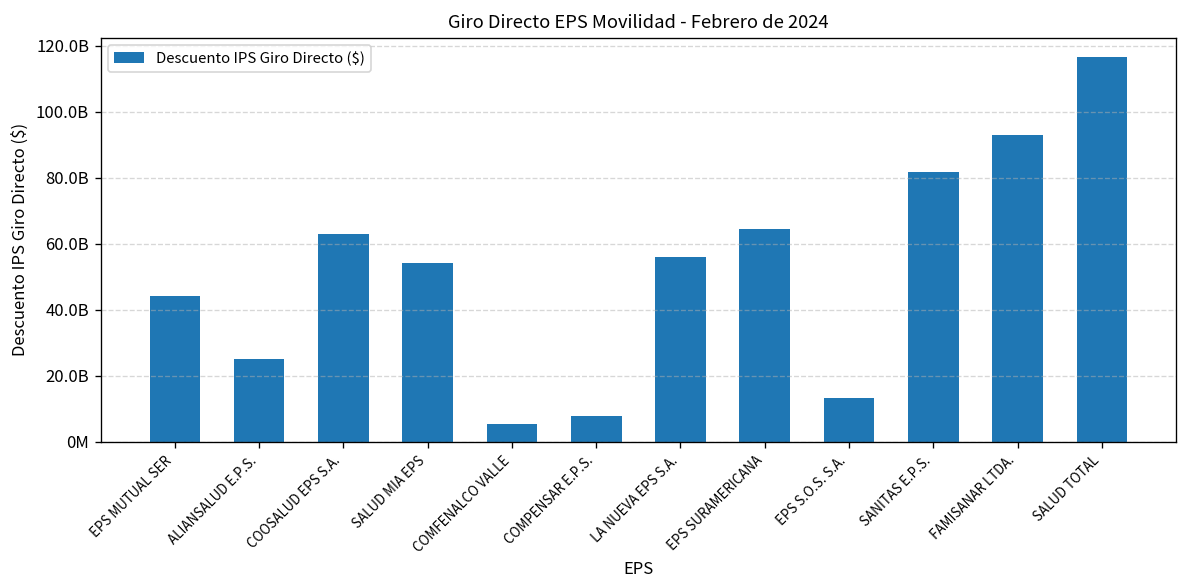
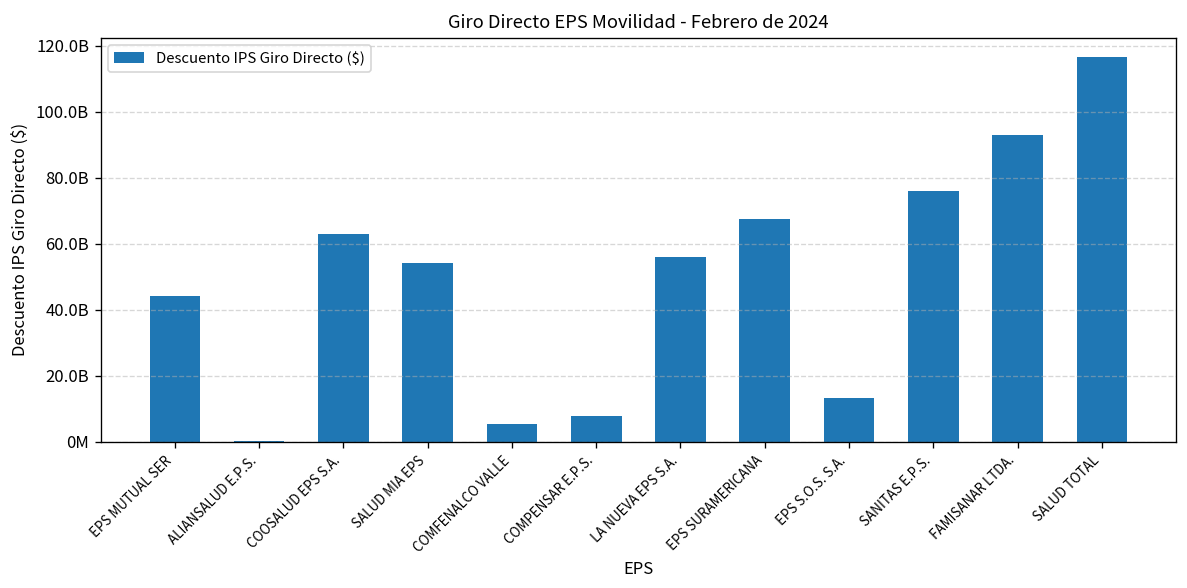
ALIANSALUD E.P.S.: 25000000000 -> 0
EPS SURAMERICANA: 65000000000 -> 68000000000
SANITAS E.P.S.: 82000000000 -> 76000000000
